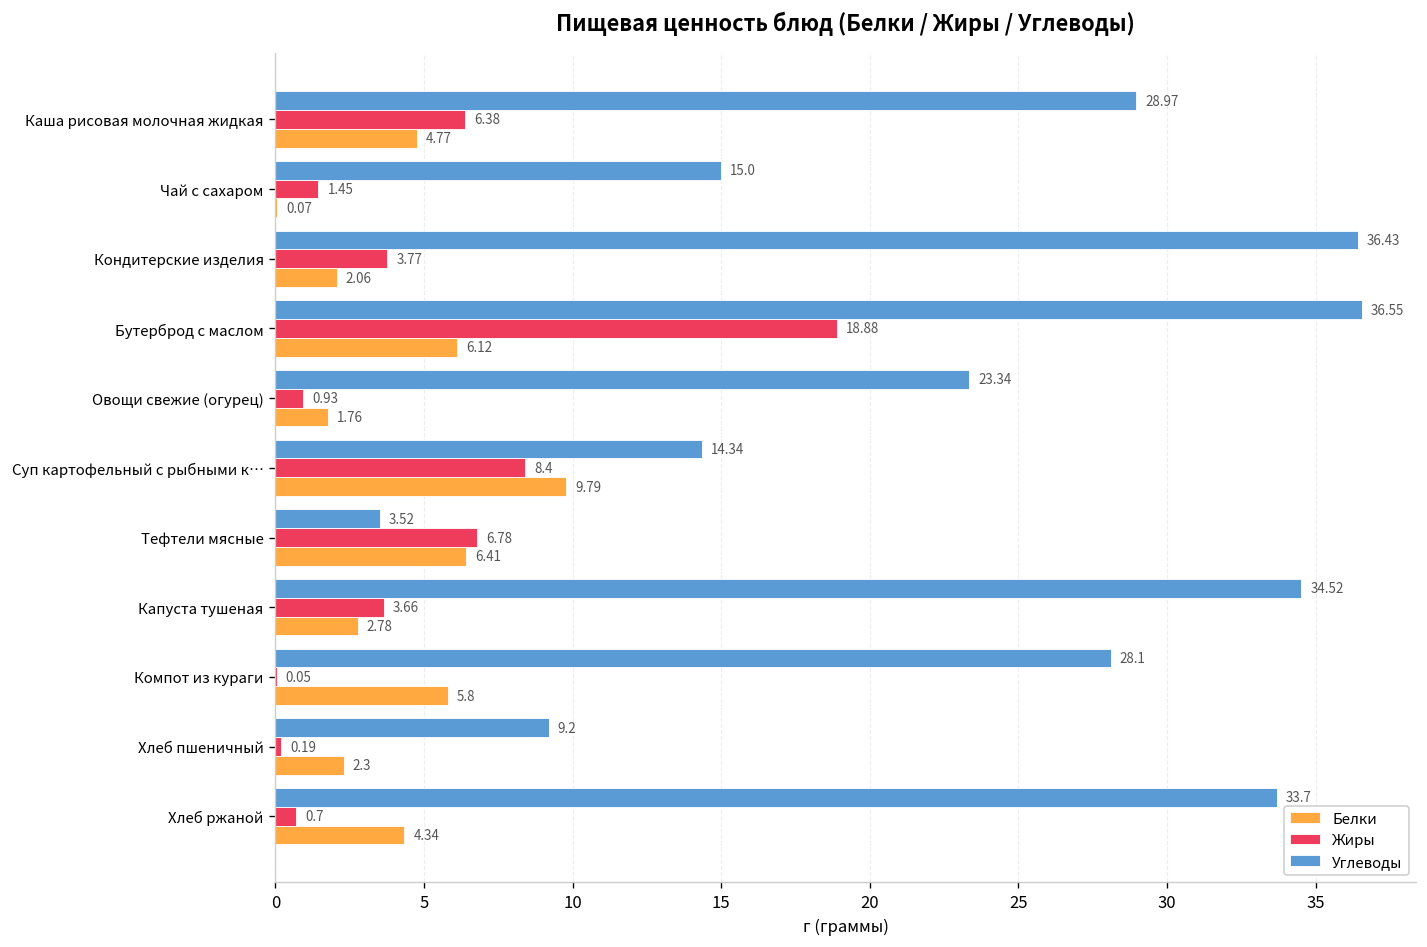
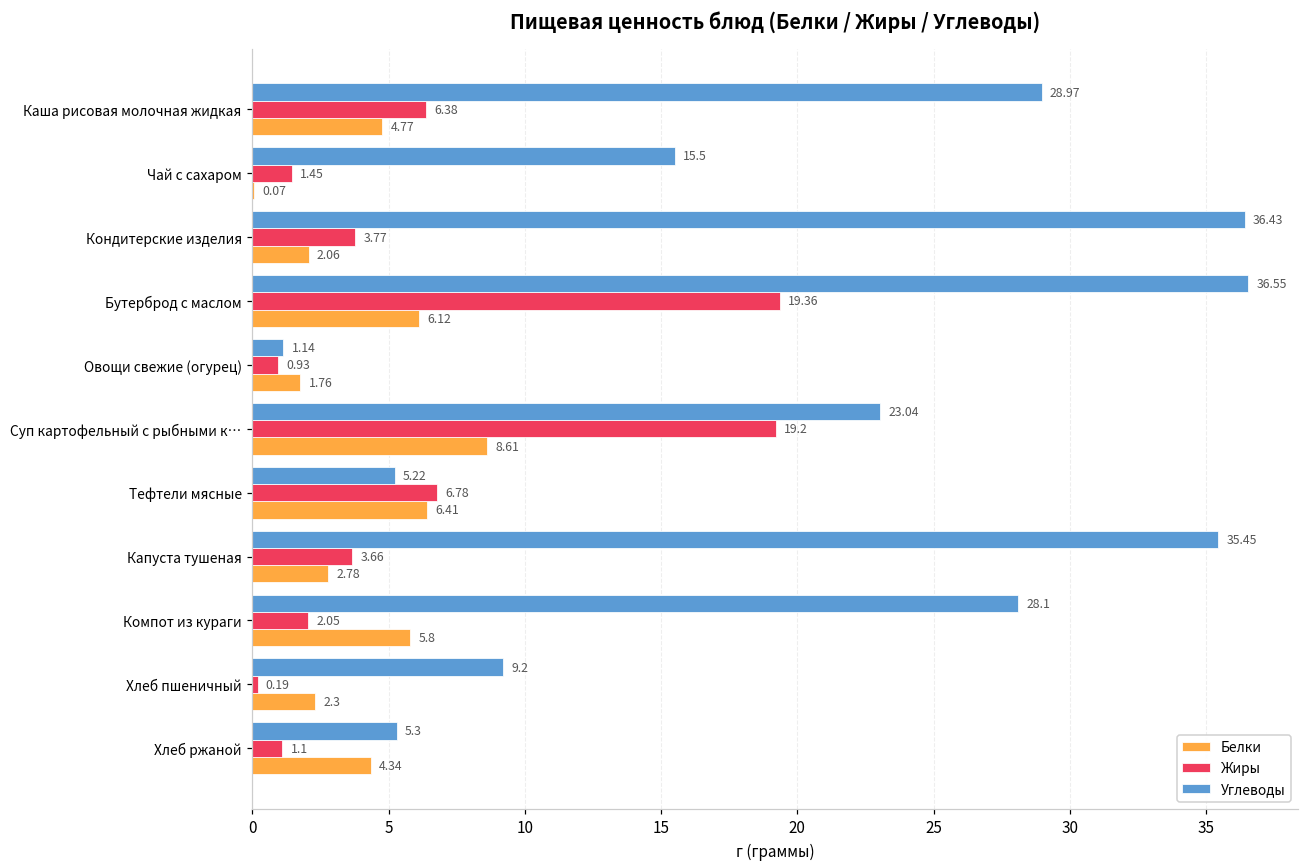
Углеводы, Чай с сахаром: 15.0 -> 15.5
Жиры, Бутерброд с маслом: 18.88 -> 19.36
Углеводы, Овощи свежие (огурец): 23.34 -> 1.14
Углеводы, Суп картофельный с рыбными к…: 14.34 -> 23.04
Жиры, Суп картофельный с рыбными к…: 8.4 -> 19.2
Белки, Суп картофельный с рыбными к…: 9.79 -> 8.61
Углеводы, Тефтели мясные: 3.52 -> 5.22
Углеводы, Капуста тушеная: 34.52 -> 35.45
Жиры, Компот из кураги: 0.05 -> 2.05
Углеводы, Хлеб ржаной: 33.7 -> 5.3
Жиры, Хлеб ржаной: 0.7 -> 1.1
